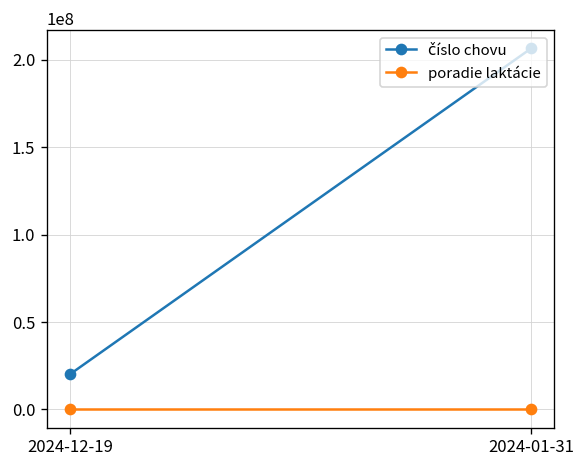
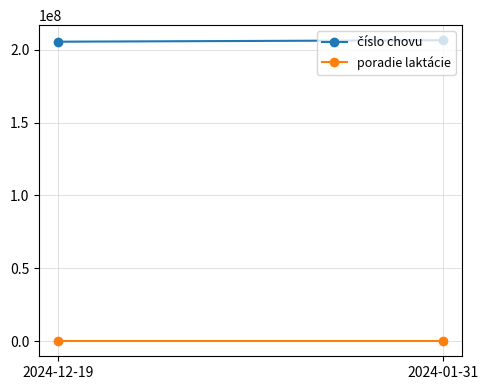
číslo chovu, 2024-12-19: 20000000 -> 206000000
